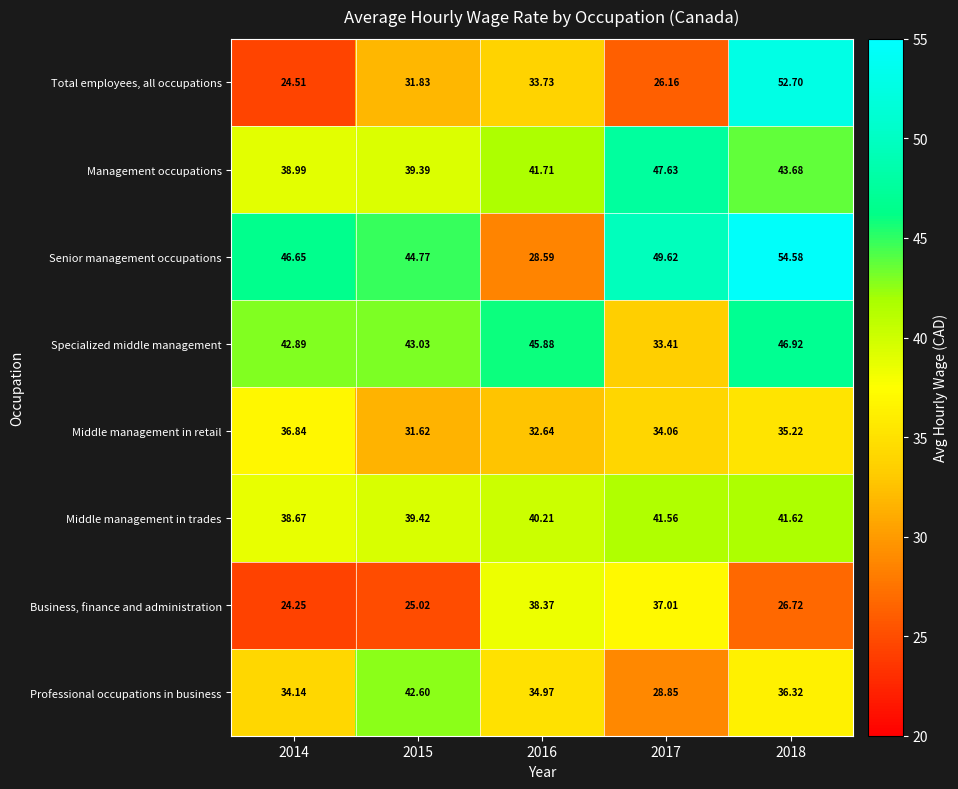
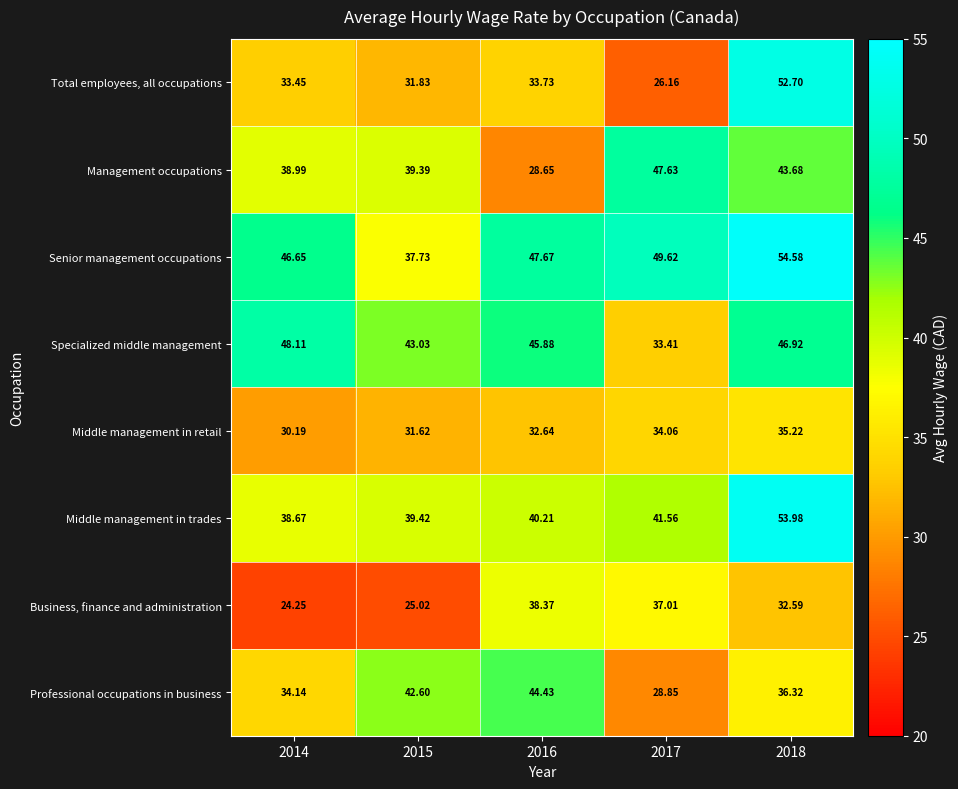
Total employees, all occupations, 2014: 24.51 -> 33.45
Management occupations, 2016: 41.71 -> 28.65
Senior management occupations, 2015: 44.77 -> 37.73
Senior management occupations, 2016: 28.59 -> 47.67
Specialized middle management, 2014: 42.89 -> 48.11
Middle management in retail, 2014: 36.84 -> 30.19
Middle management in trades, 2018: 41.62 -> 53.98
Business, finance and administration, 2018: 26.72 -> 32.59
Professional occupations in business, 2016: 34.97 -> 44.43
